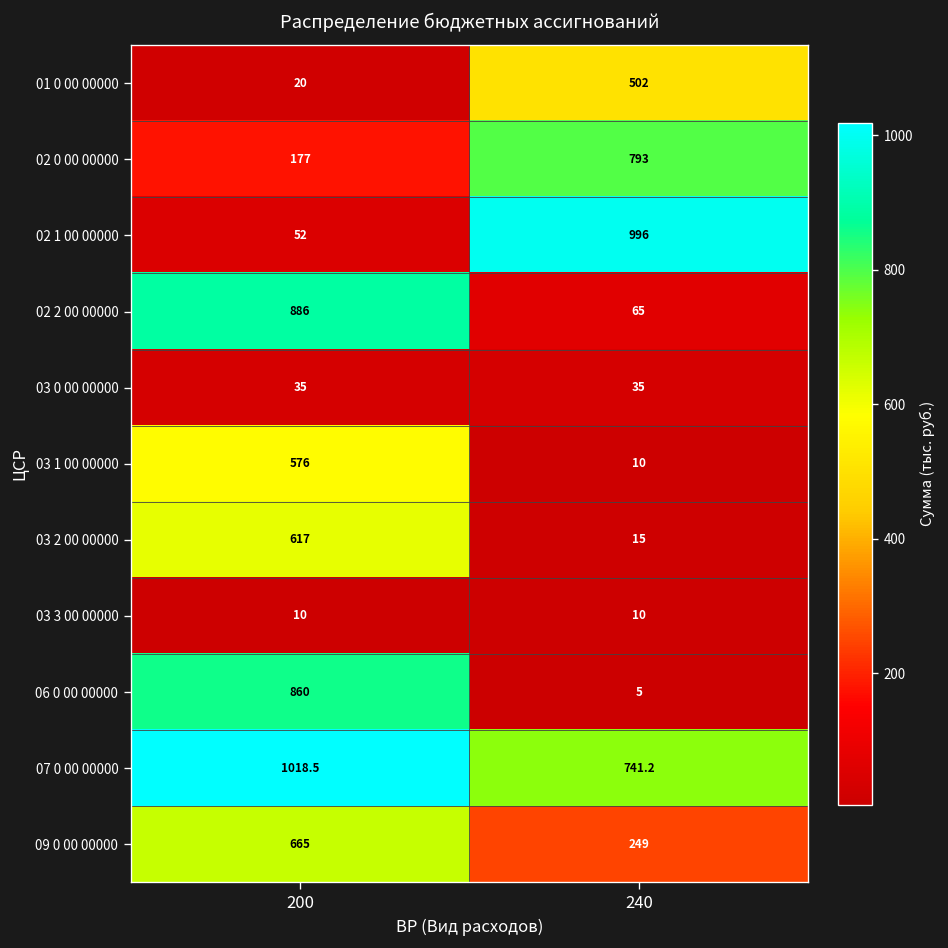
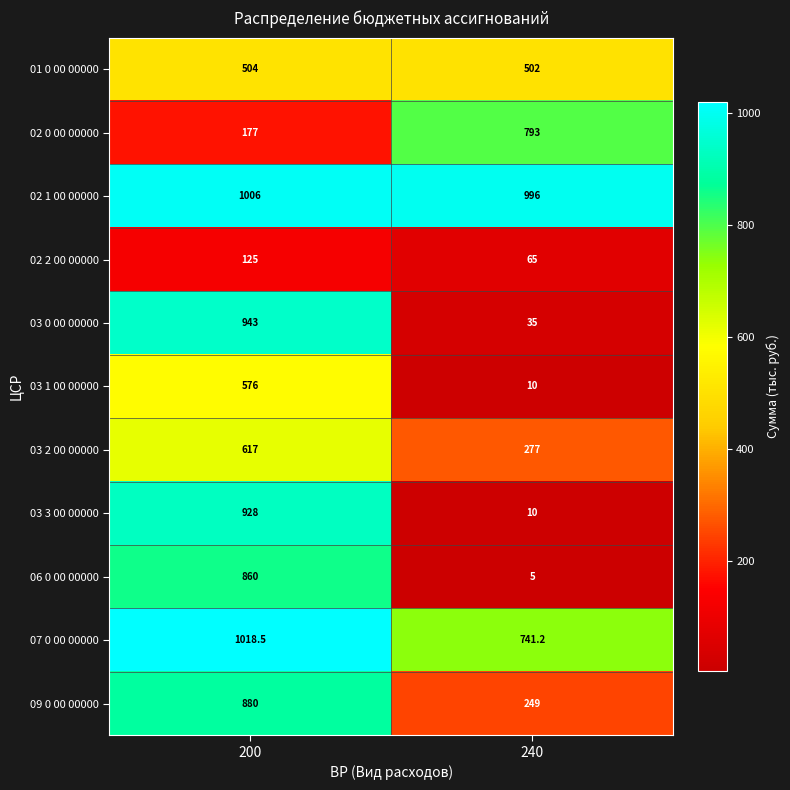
01 0 00 00000, 200: 20 -> 504
02 1 00 00000, 200: 52 -> 1006
02 2 00 00000, 200: 886 -> 125
03 0 00 00000, 200: 35 -> 943
03 2 00 00000, 240: 15 -> 277
03 3 00 00000, 200: 10 -> 928
09 0 00 00000, 200: 665 -> 880
